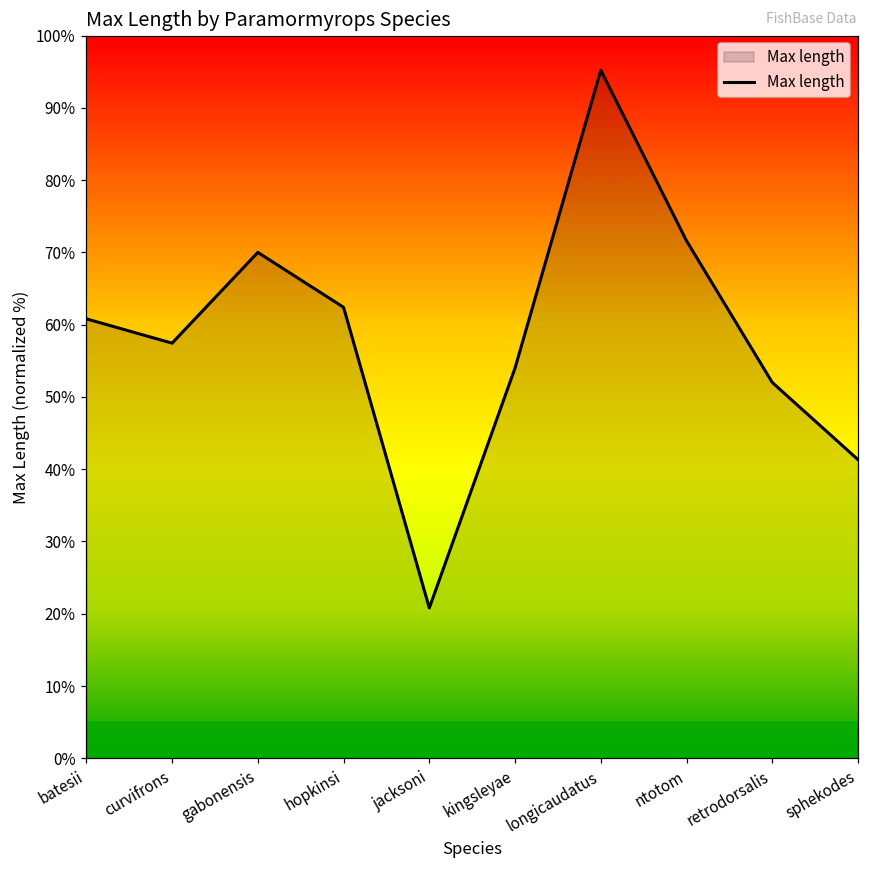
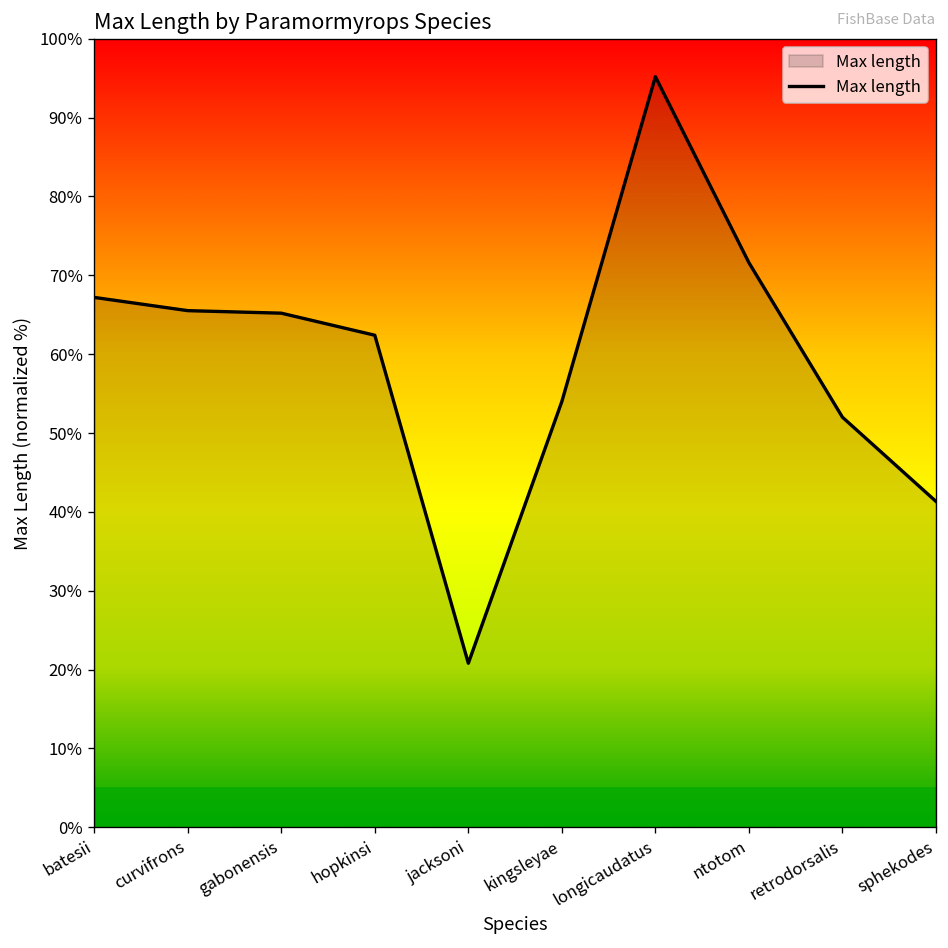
batesii: 61% -> 67%
curvifrons: 57% -> 66%
gabonensis: 70% -> 65%
